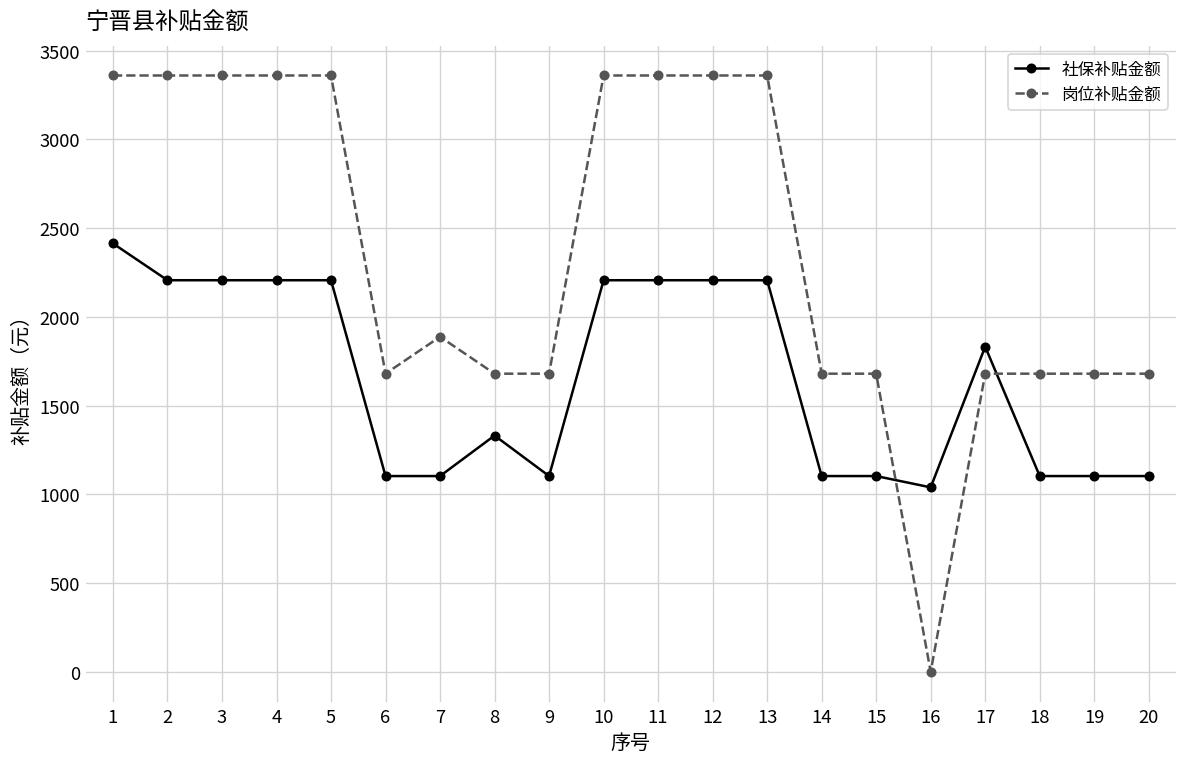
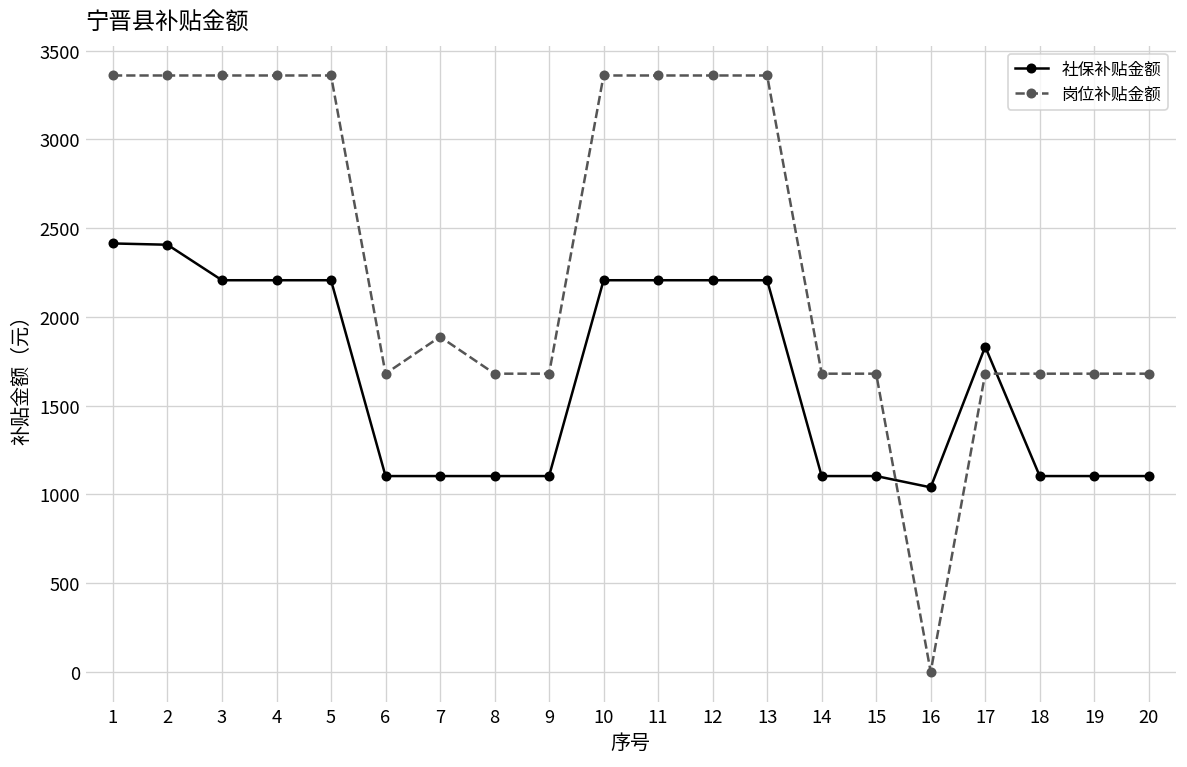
社保补贴金额, 2: 2210 -> 2410
社保补贴金额, 8: 1330 -> 1100
